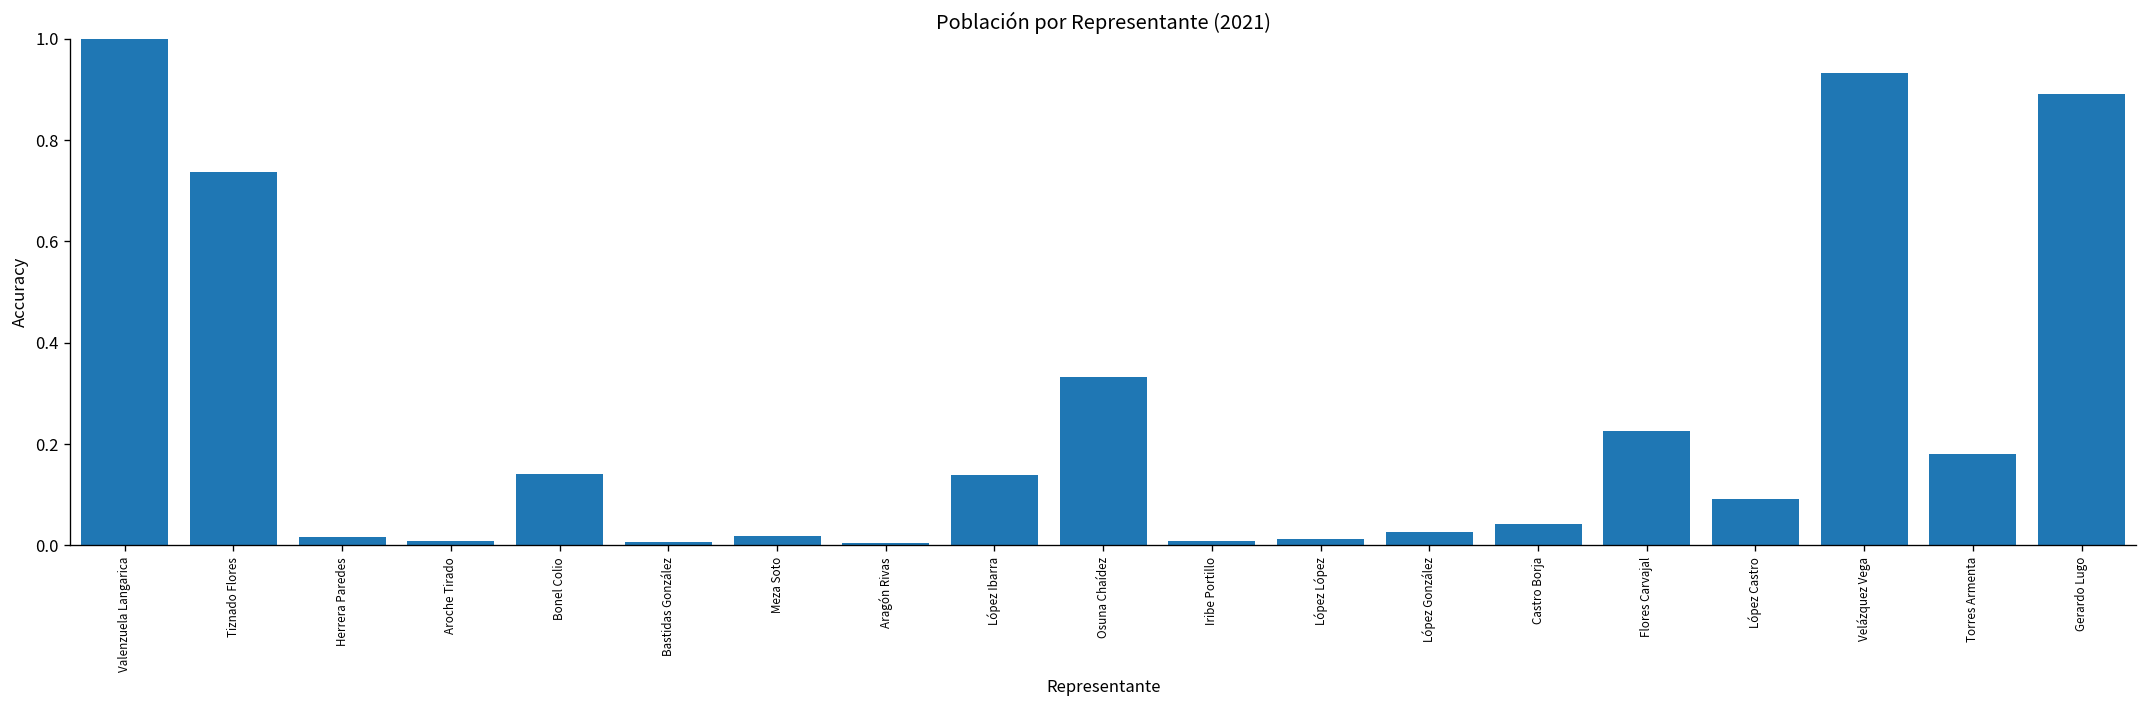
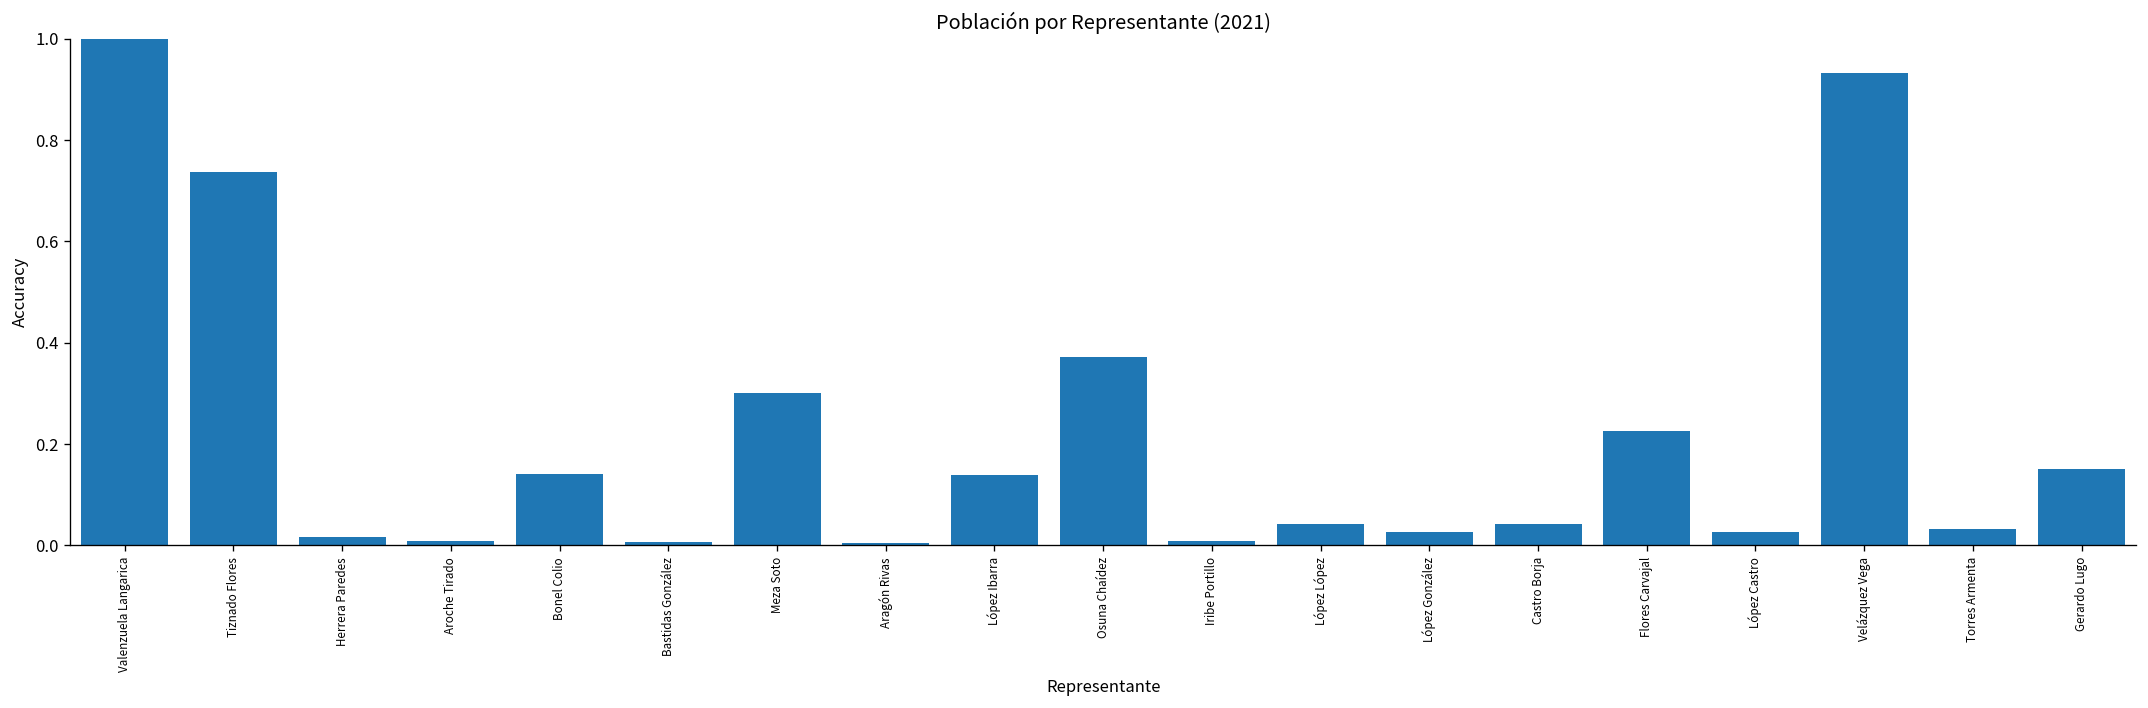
Meza Soto: 0.02 -> 0.30
Osuna Chaídez: 0.33 -> 0.37
López López: 0.01 -> 0.04
López Castro: 0.09 -> 0.03
Torres Armenta: 0.18 -> 0.03
Gerardo Lugo: 0.89 -> 0.15
